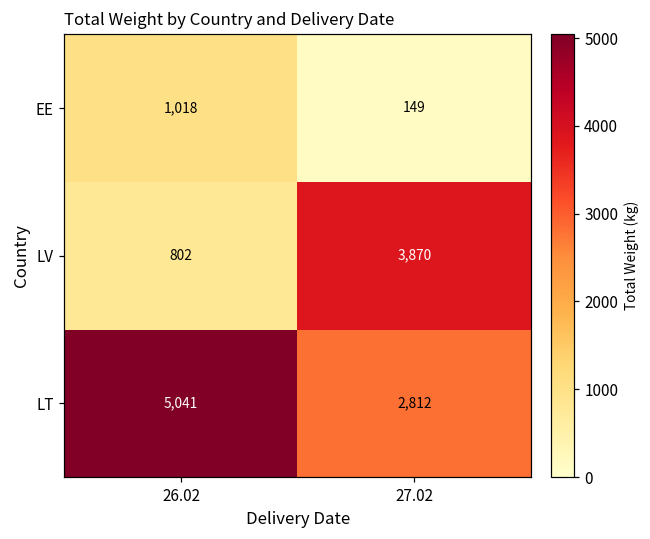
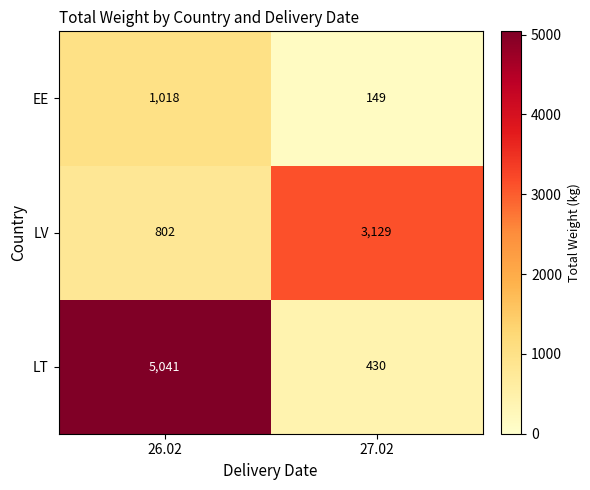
LV, 27.02: 3,870 -> 3,129
LT, 27.02: 2,812 -> 430
